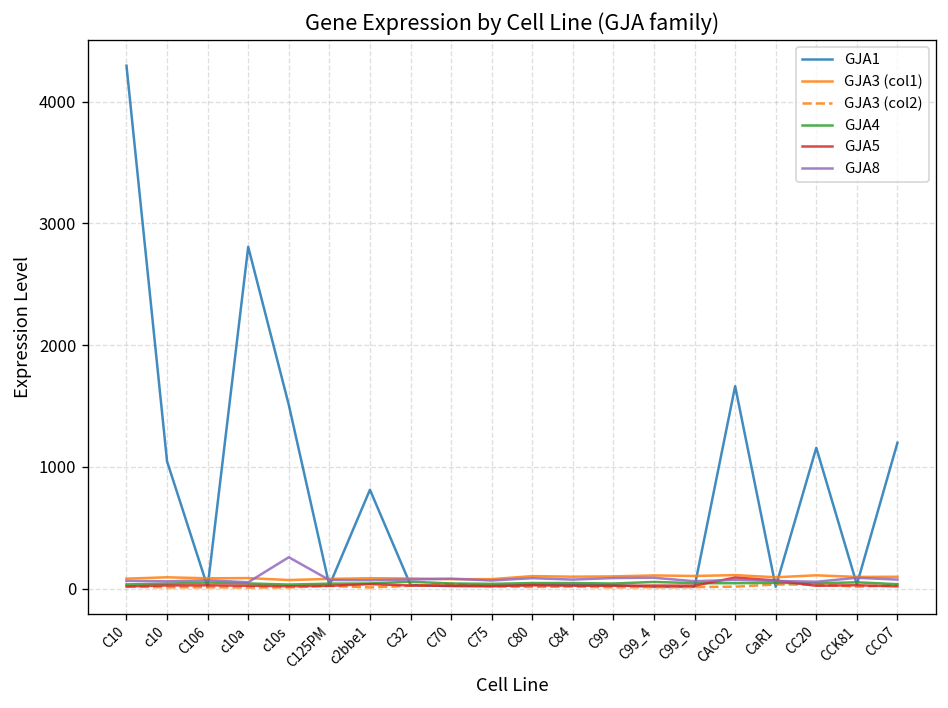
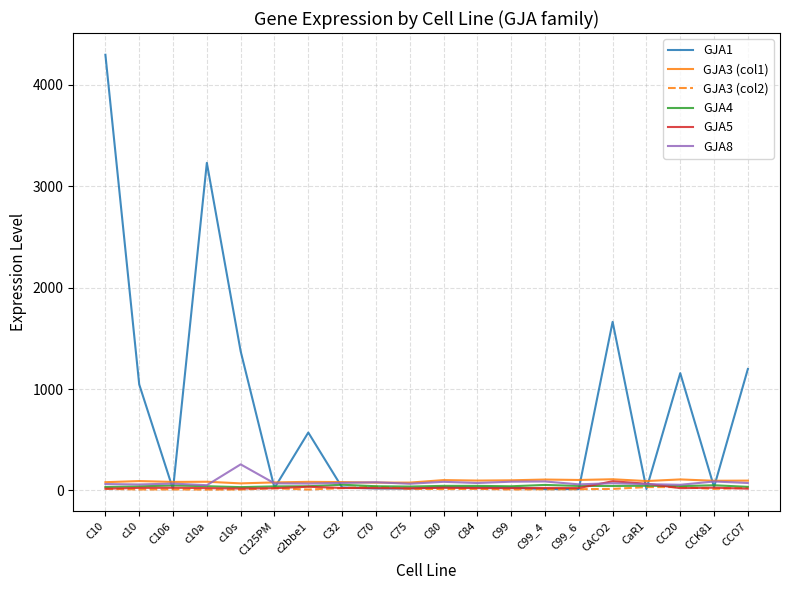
GJA1, c10a: 2810 -> 3230
GJA1, c10s: 1510 -> 1370
GJA1, c2bbe1: 810 -> 570
